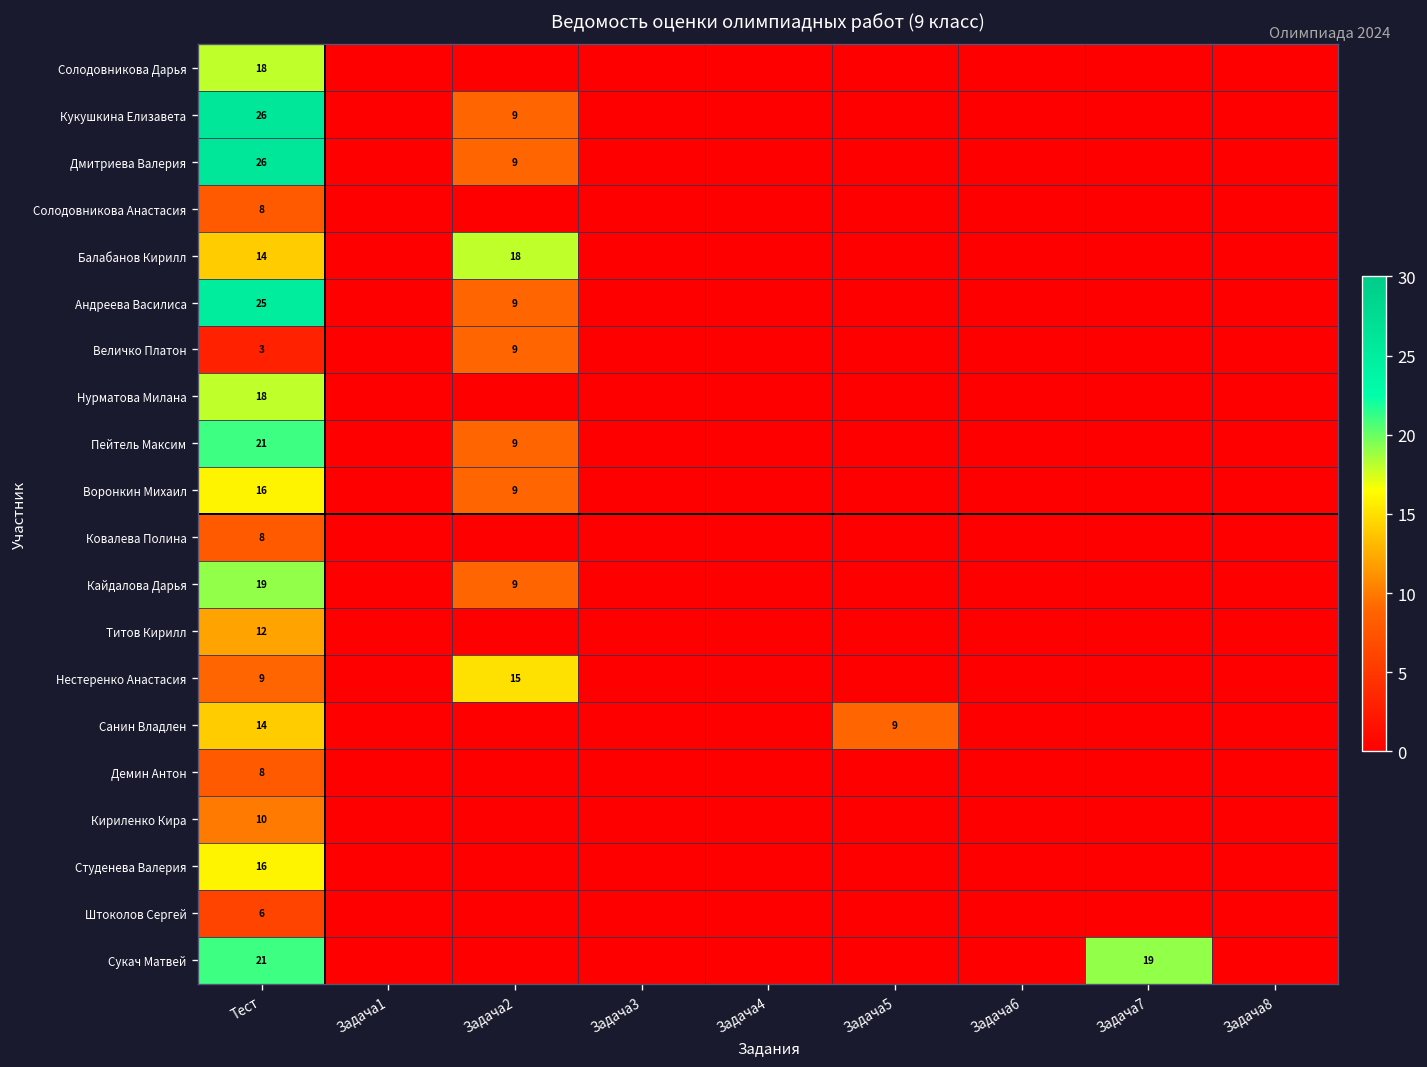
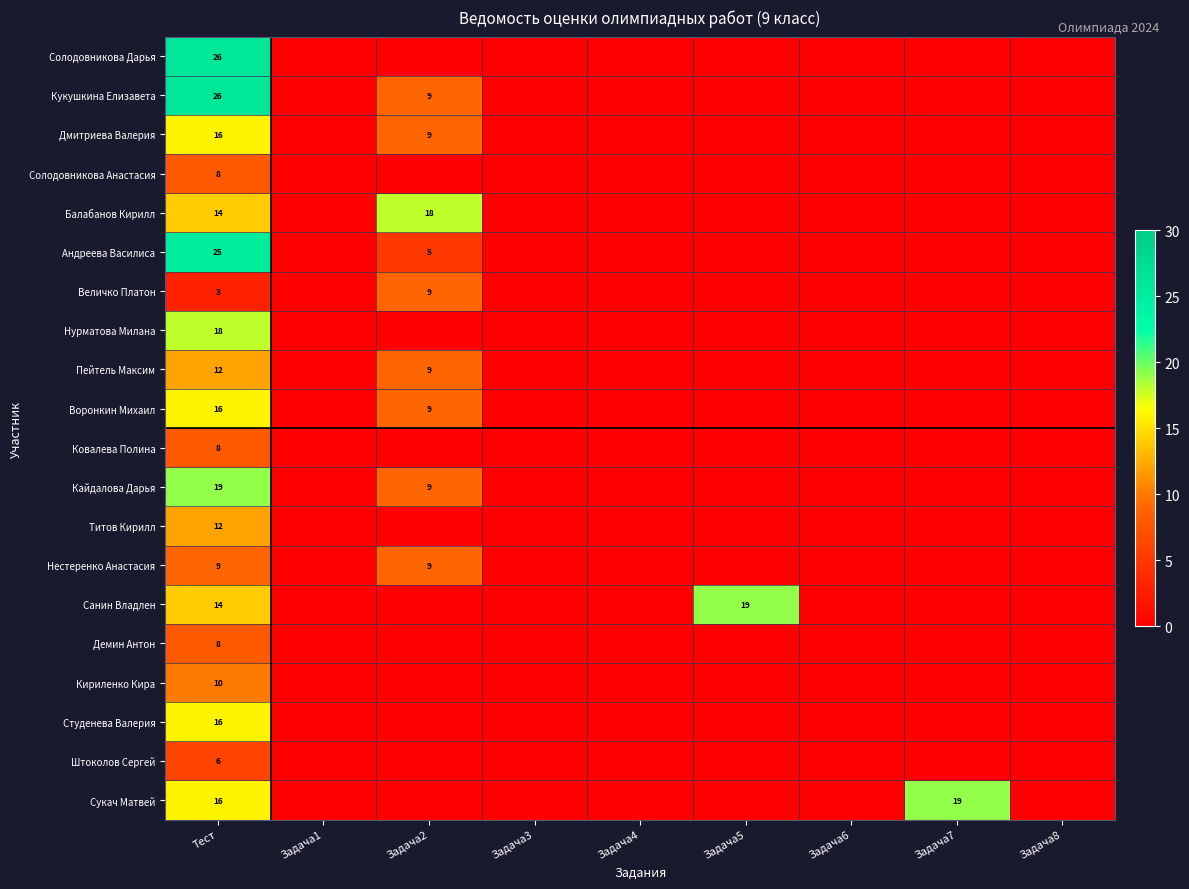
Солодовникова Дарья, Тест: 18 -> 26
Дмитриева Валерия, Тест: 26 -> 16
Андреева Василиса, Задача2: 9 -> 5
Пейтель Максим, Тест: 21 -> 12
Нестеренко Анастасия, Задача2: 15 -> 9
Санин Владлен, Задача5: 9 -> 19
Сукач Матвей, Тест: 21 -> 16
